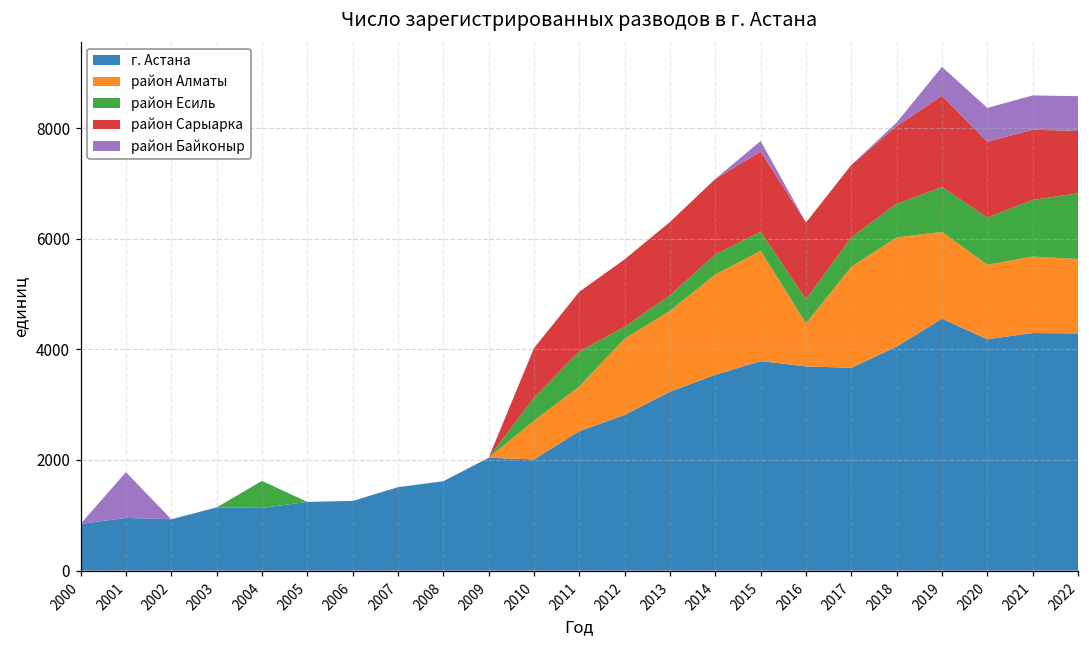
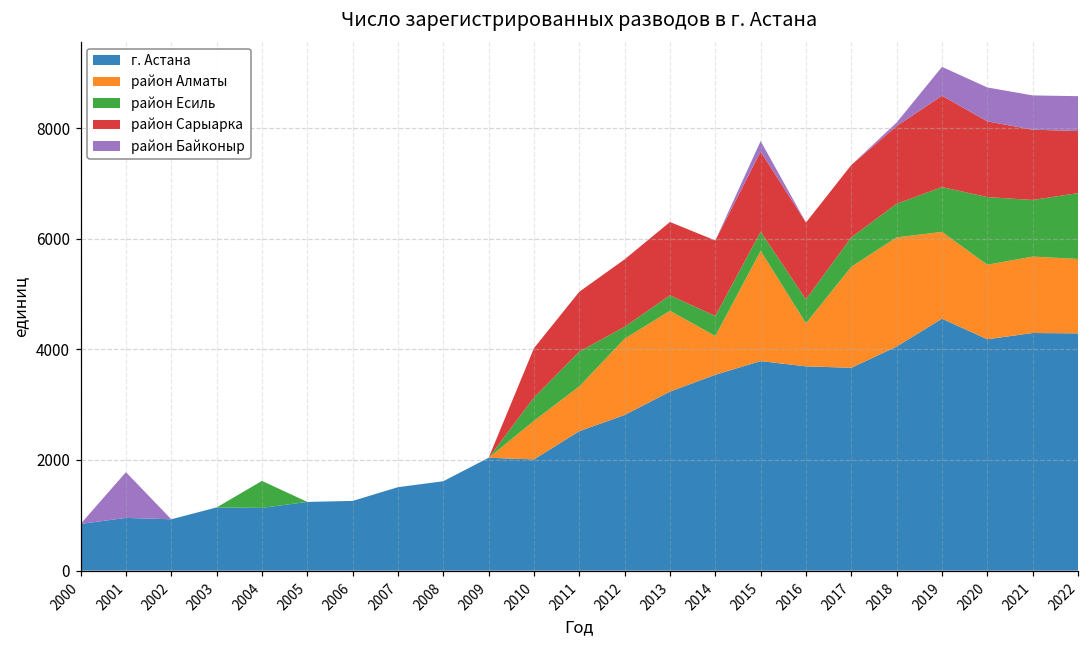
район Алматы, 2014: 1800 -> 700
район Есиль, 2020: 900 -> 1200
